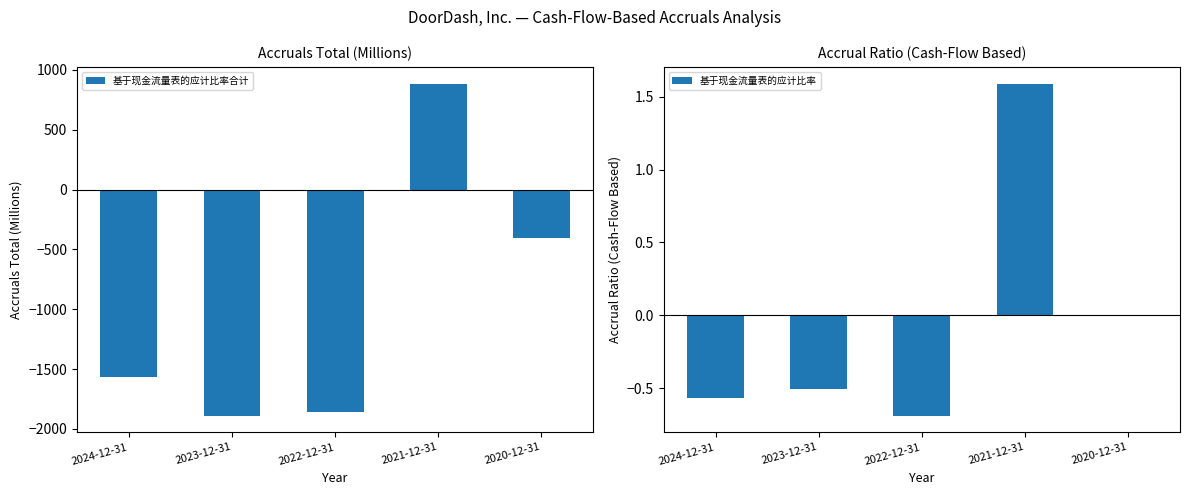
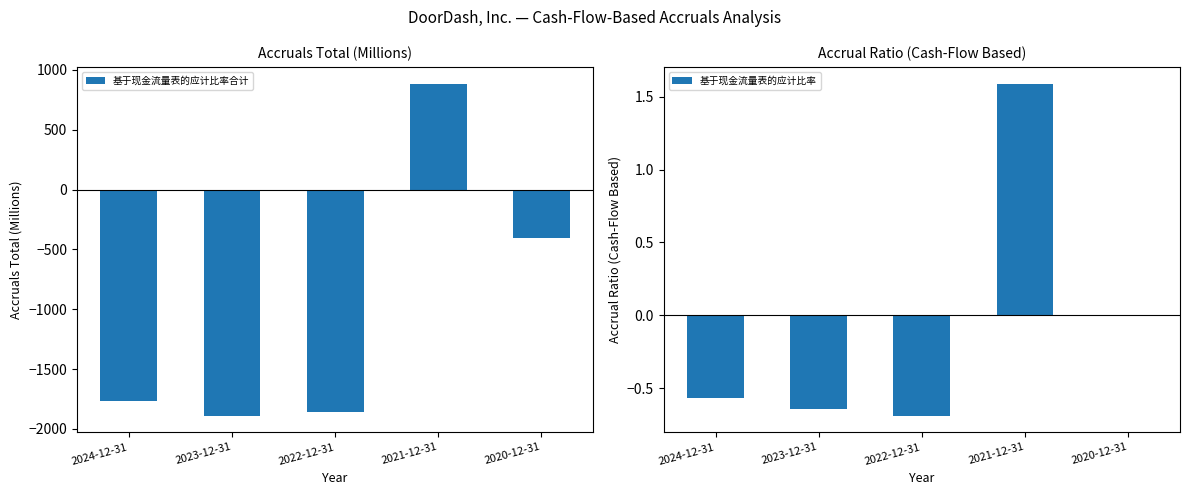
Accruals Total (Millions), 2024-12-31: -1570 -> -1770
Accrual Ratio (Cash-Flow Based), 2023-12-31: -0.50 -> -0.64
